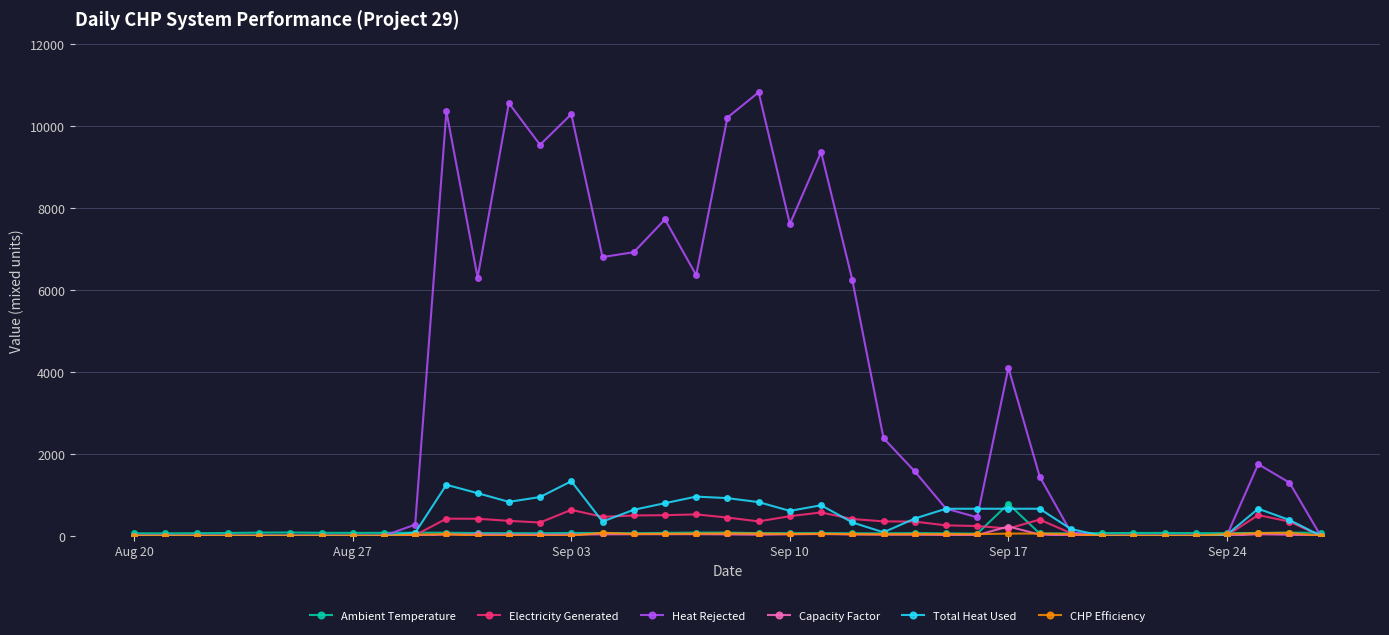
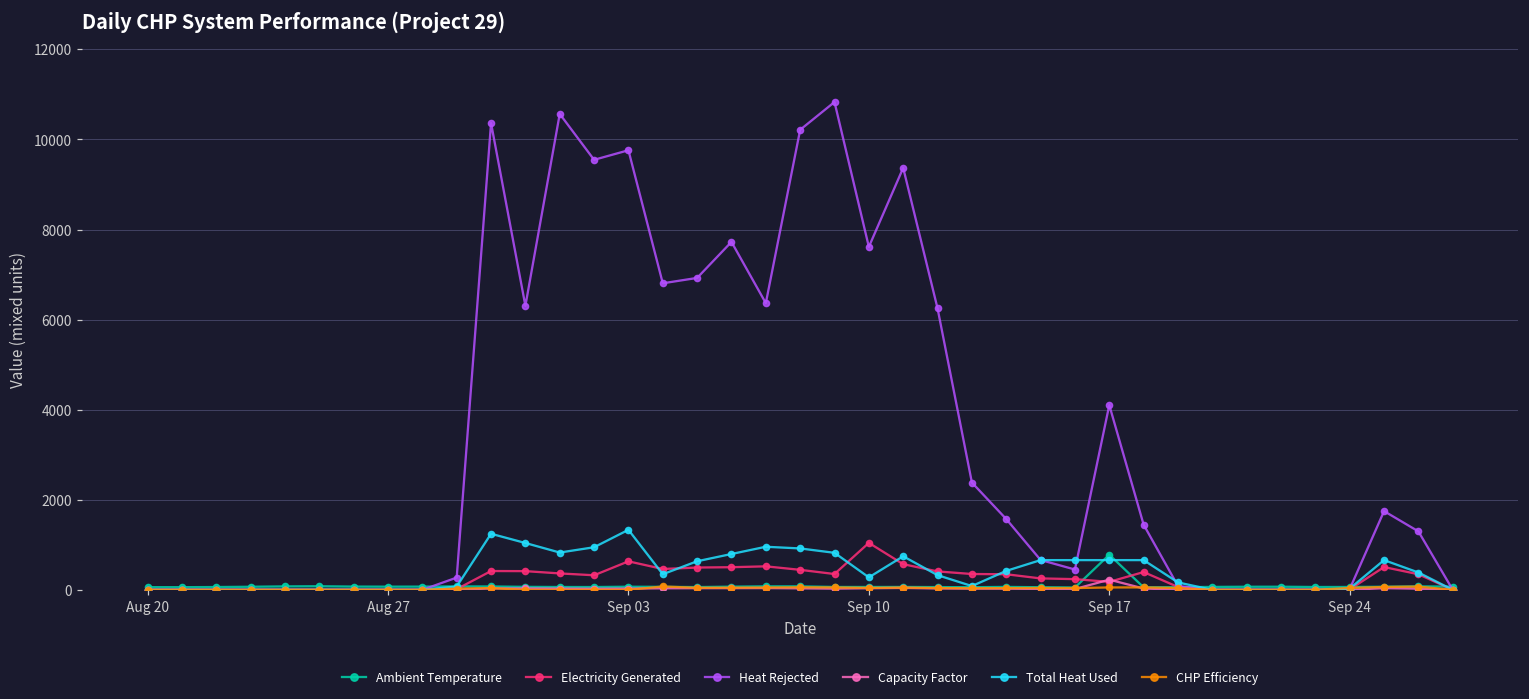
Heat Rejected, Sep 03: 10300 -> 9800
Electricity Generated, Sep 10: 500 -> 1000
Total Heat Used, Sep 10: 600 -> 300
